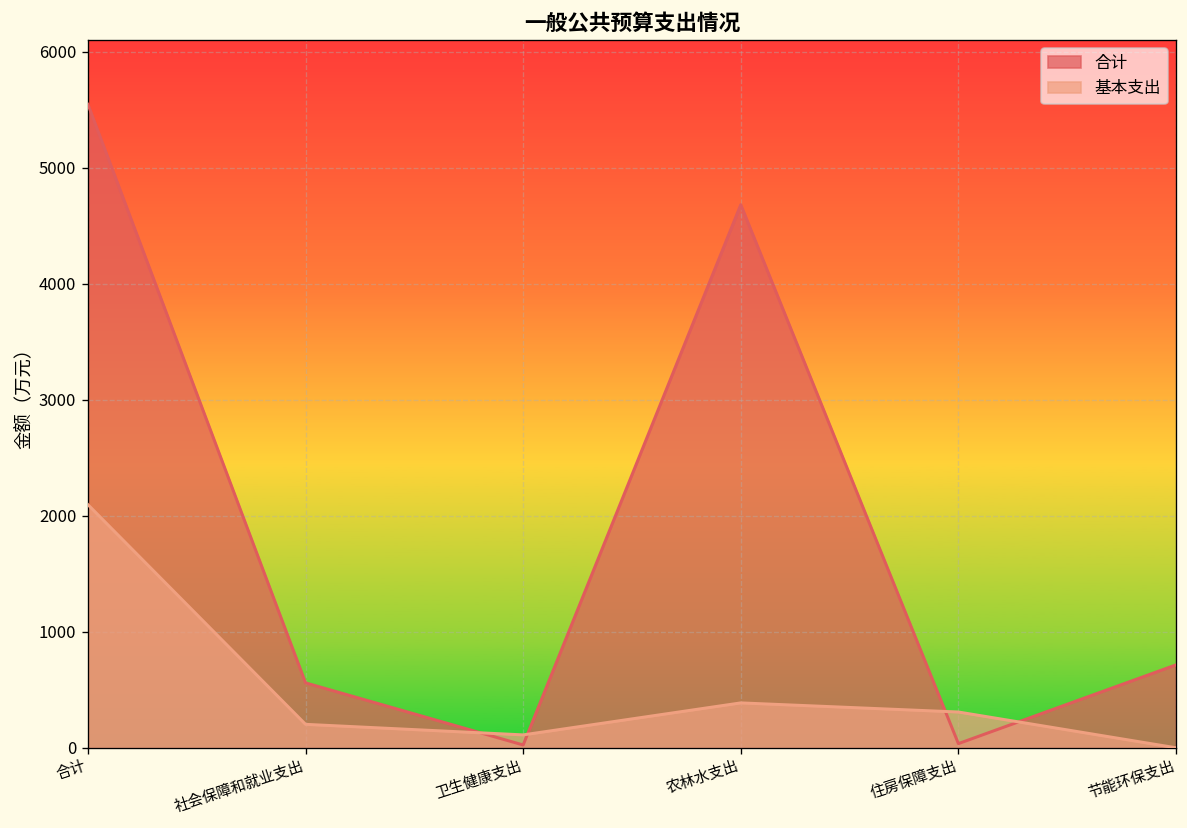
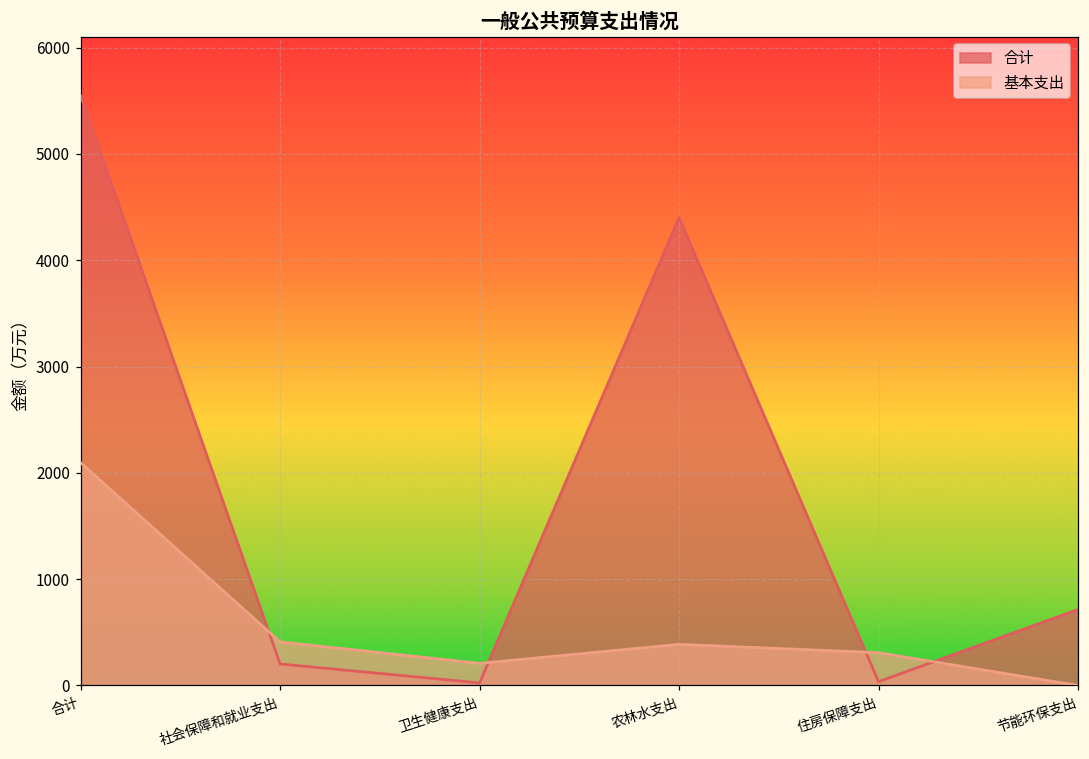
合计, 社会保障和就业支出: 600 -> 200
基本支出, 社会保障和就业支出: 200 -> 400
基本支出, 卫生健康支出: 100 -> 200
合计, 农林水支出: 4700 -> 4400
